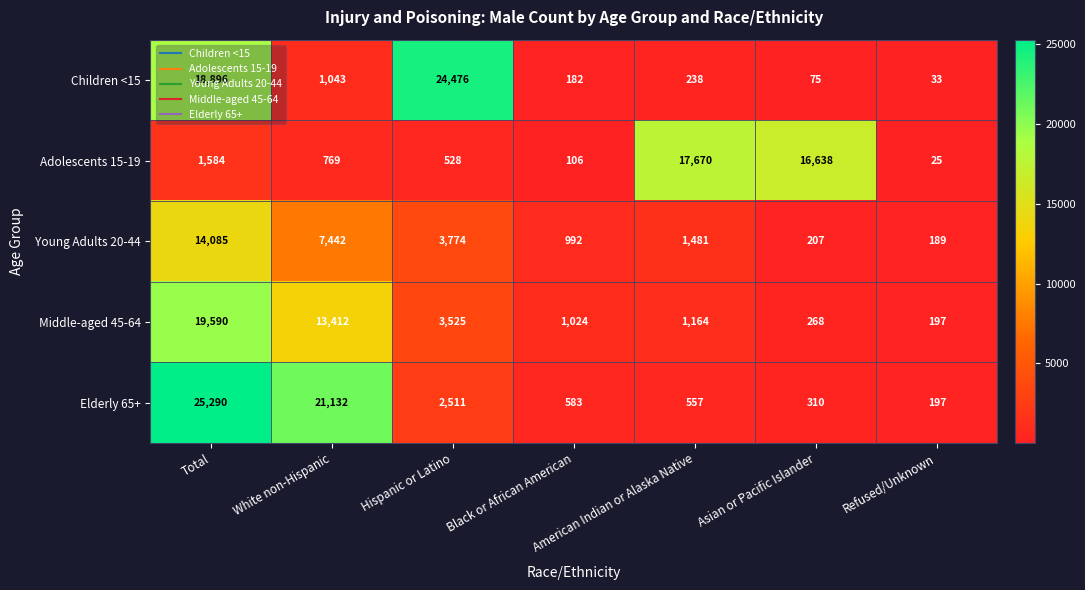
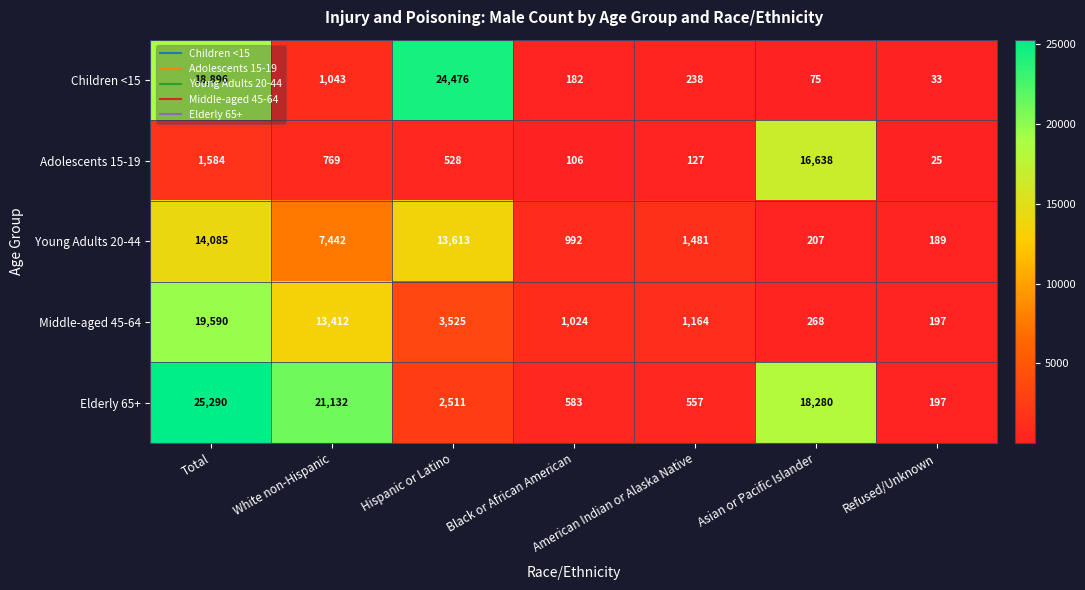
Adolescents 15-19, American Indian or Alaska Native: 17,670 -> 127
Young Adults 20-44, Hispanic or Latino: 3,774 -> 13,613
Elderly 65+, Asian or Pacific Islander: 310 -> 18,280
